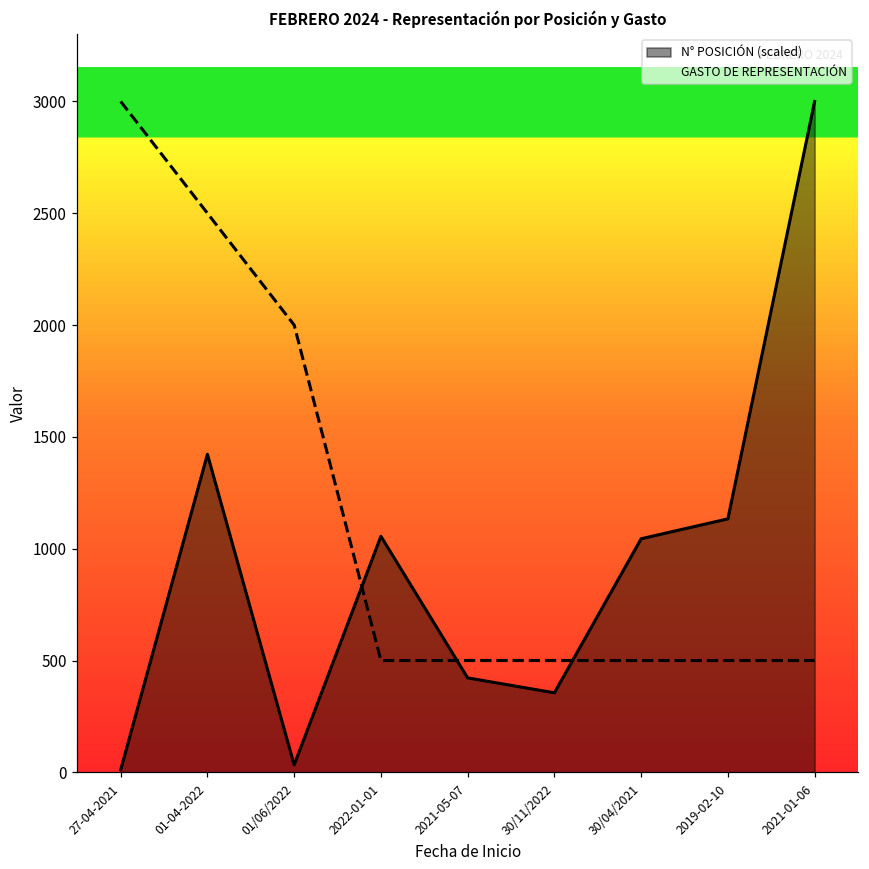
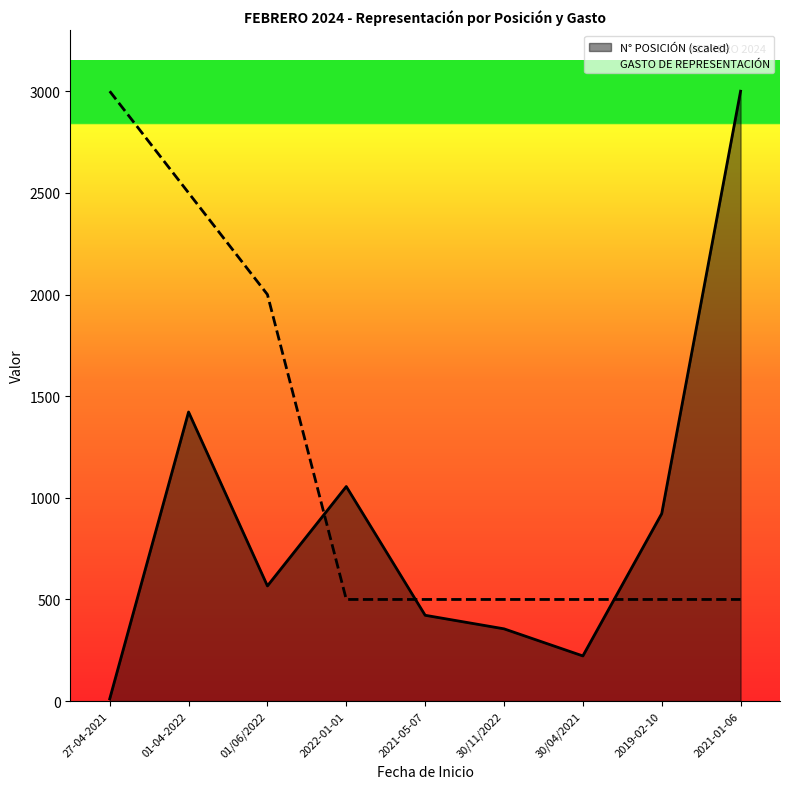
N° POSICIÓN (scaled), 01/06/2022: 30 -> 570
N° POSICIÓN (scaled), 30/04/2021: 1040 -> 220
N° POSICIÓN (scaled), 2019-02-10: 1130 -> 920
